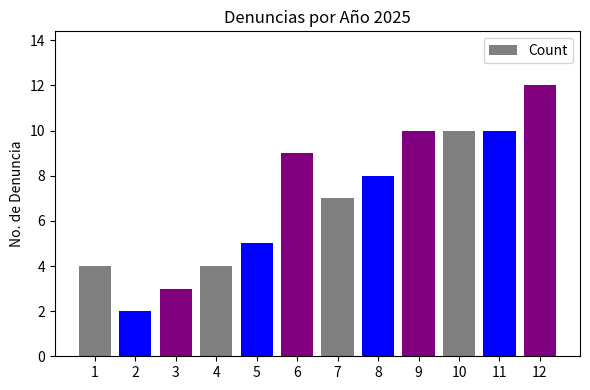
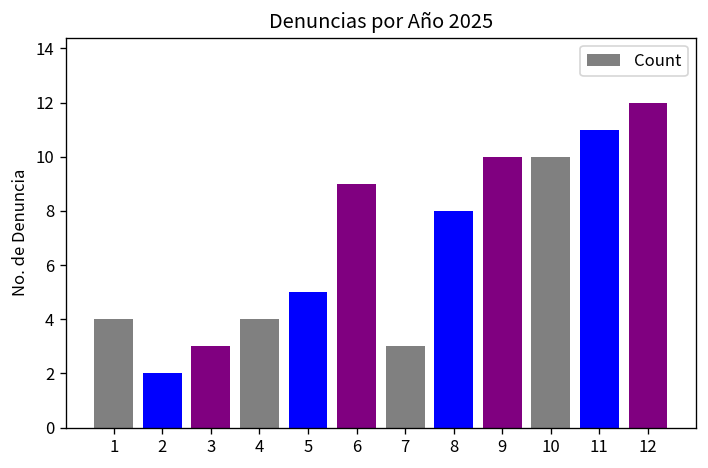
7: 7 -> 3
11: 10 -> 11
